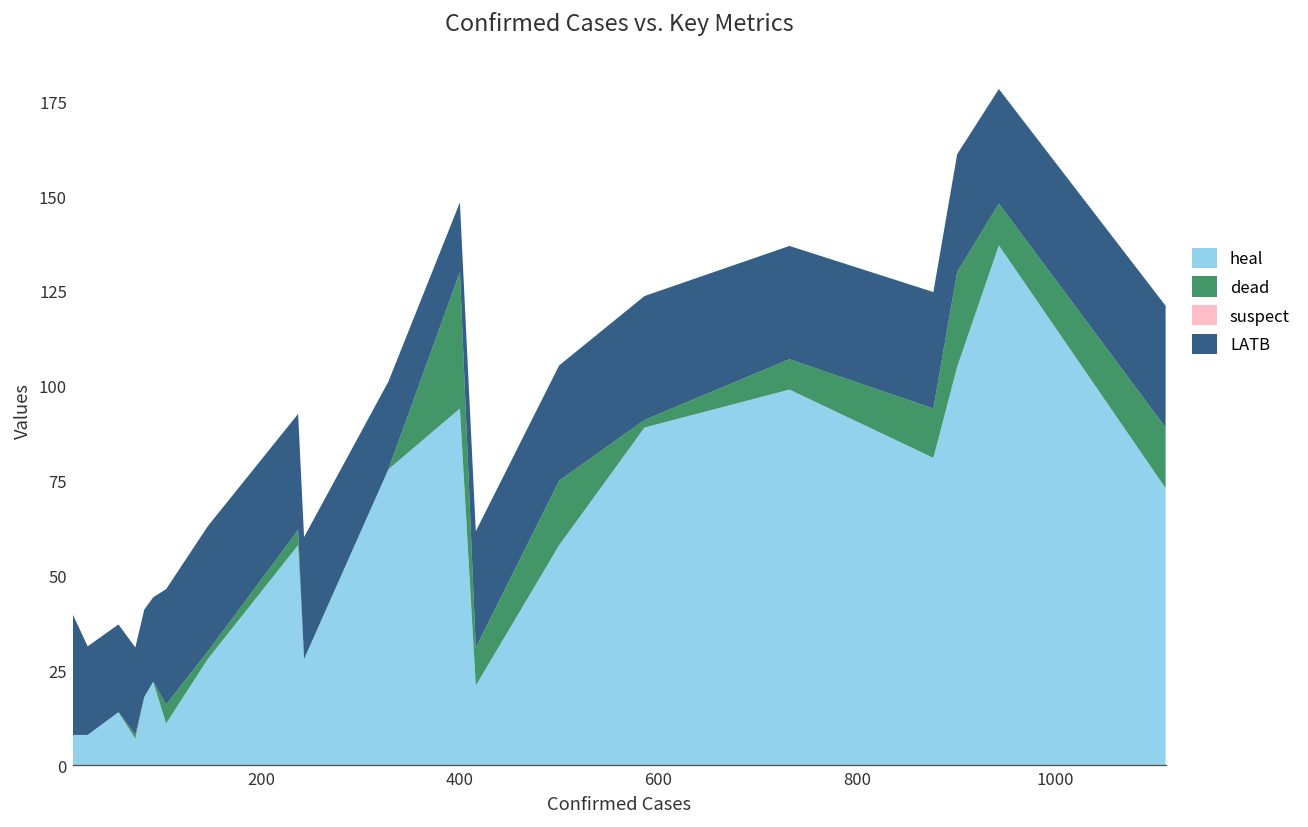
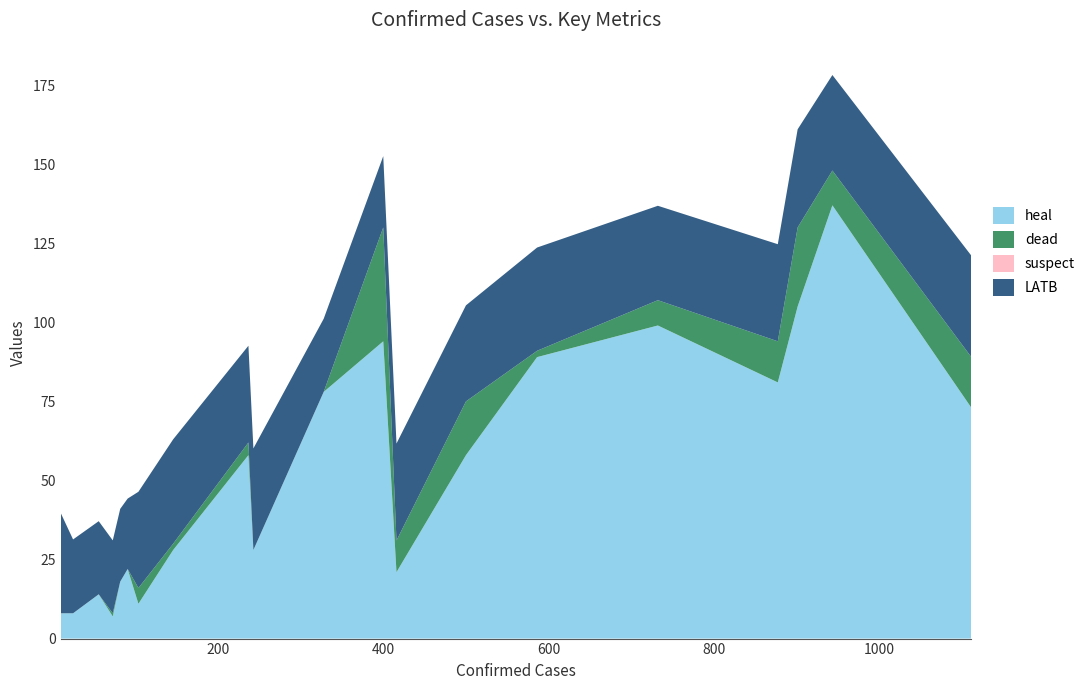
LATB, 400: 18 -> 23
